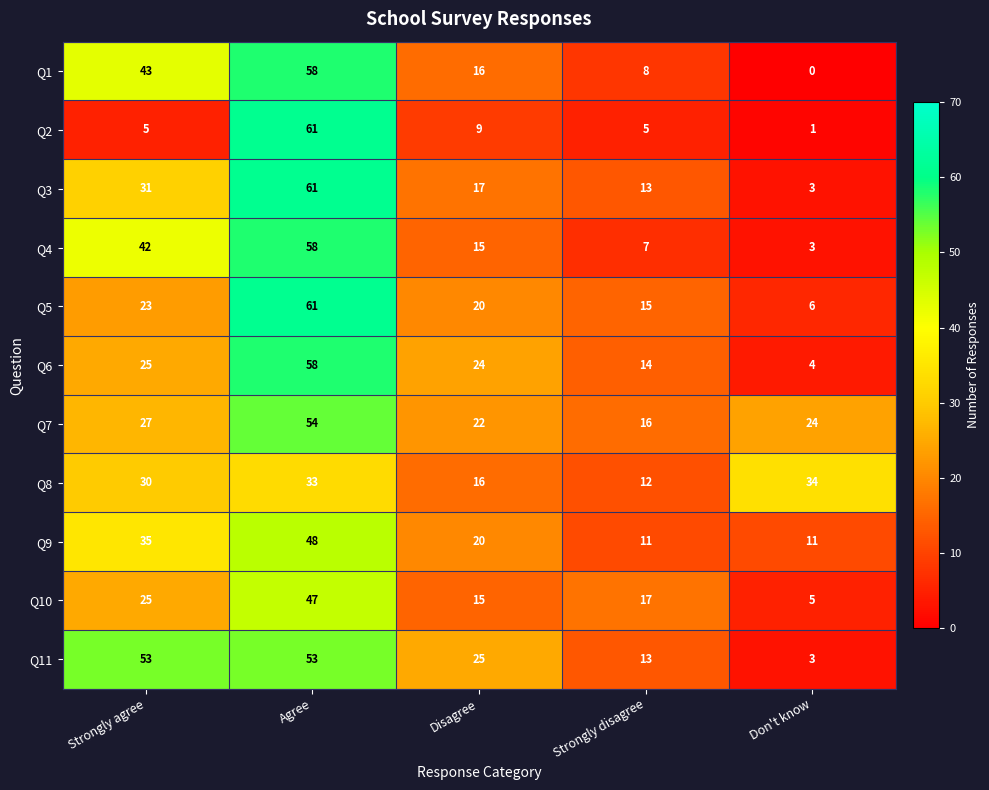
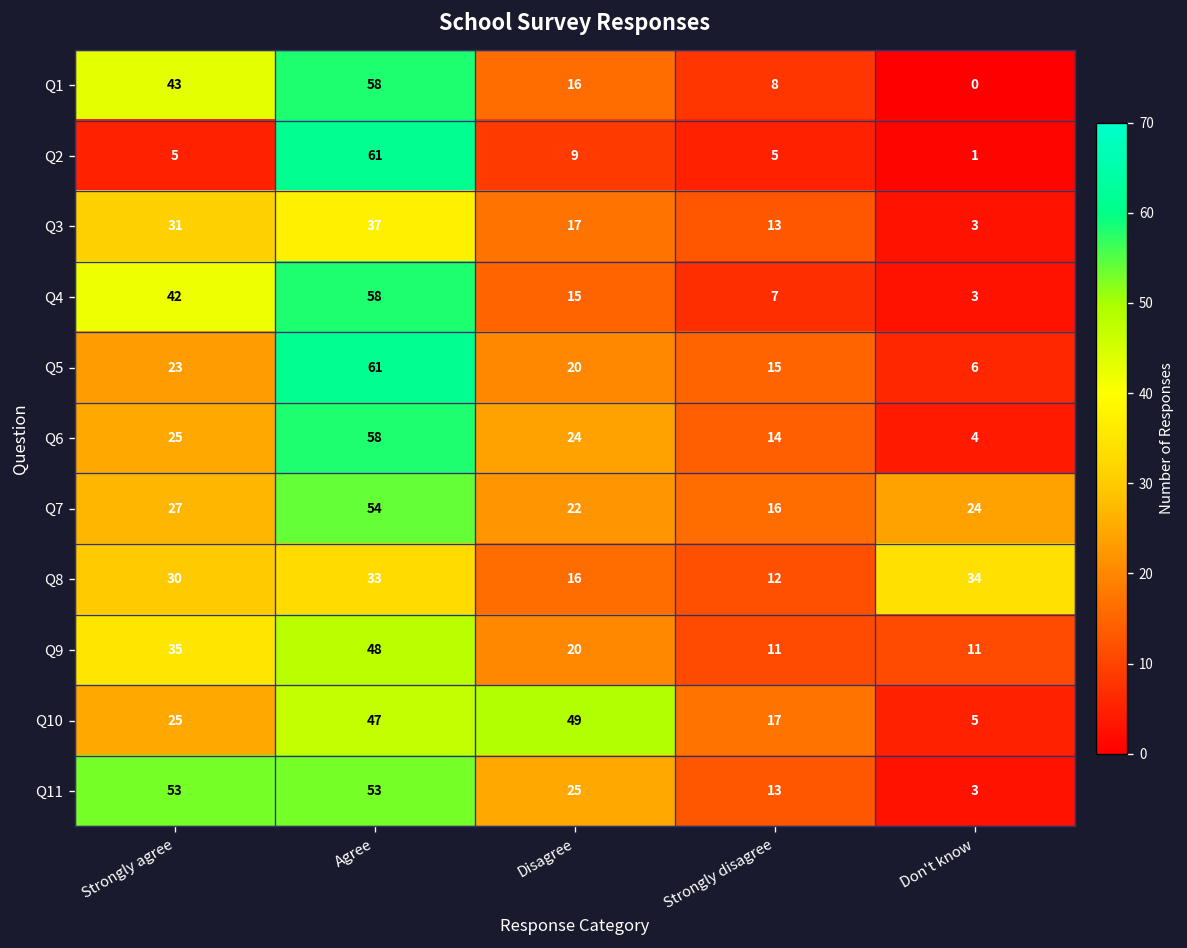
Q3, Agree: 61 -> 37
Q10, Disagree: 15 -> 49
